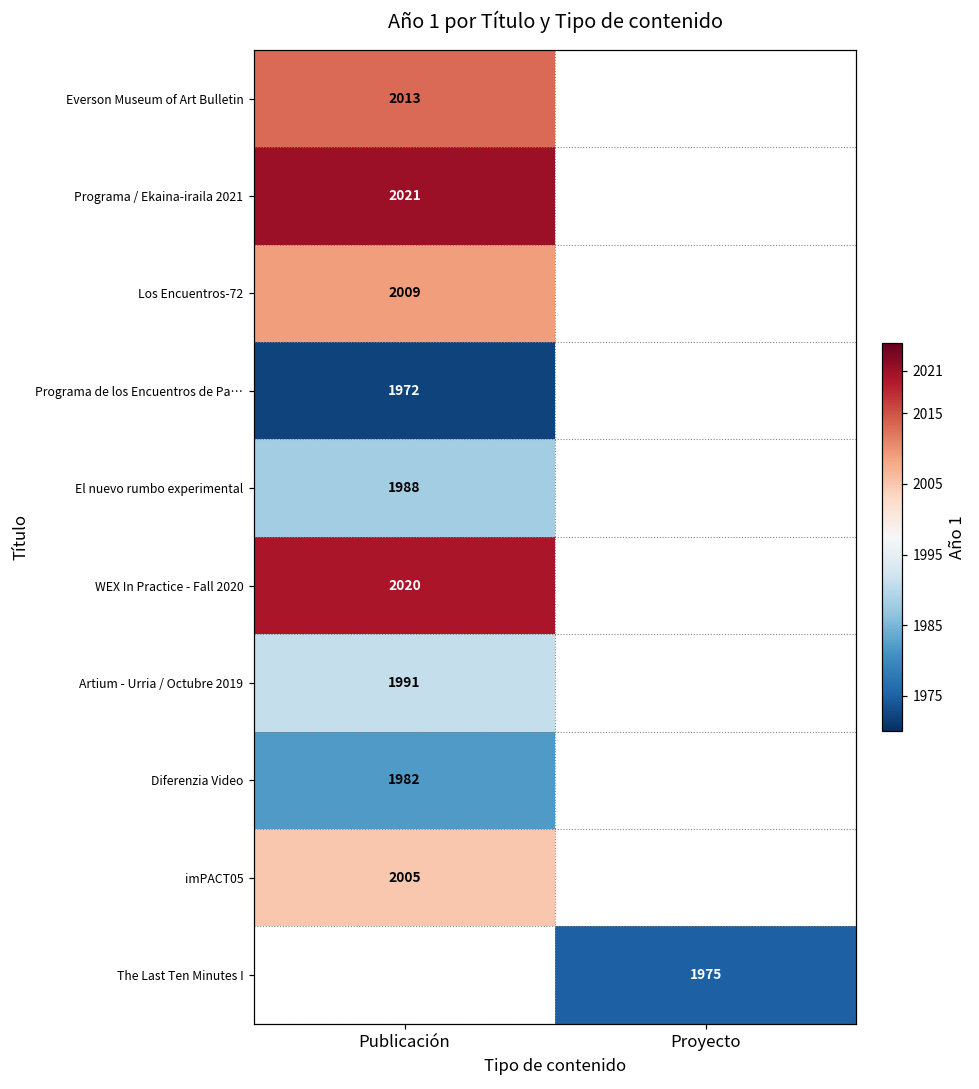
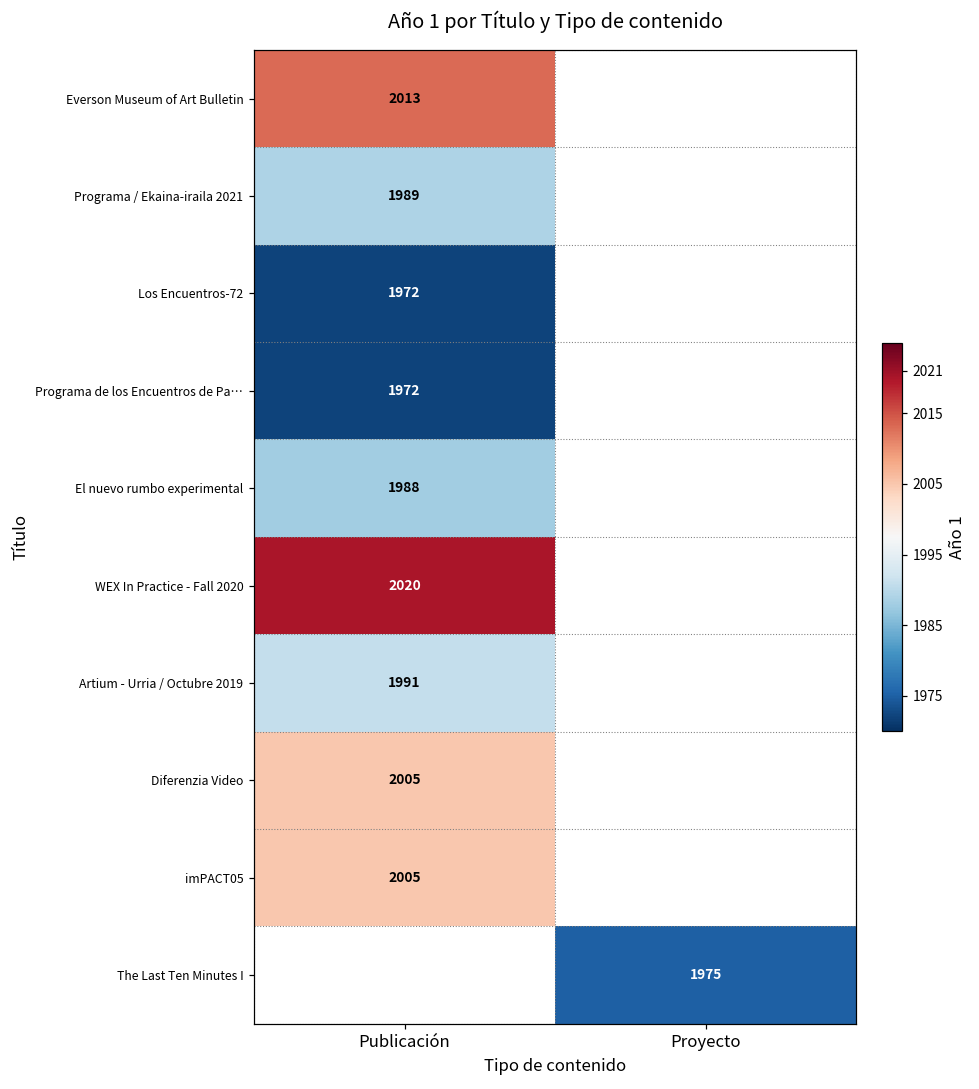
Programa / Ekaina-iraila 2021, Publicación: 2021 -> 1989
Los Encuentros-72, Publicación: 2009 -> 1972
Diferenzia Video, Publicación: 1982 -> 2005
